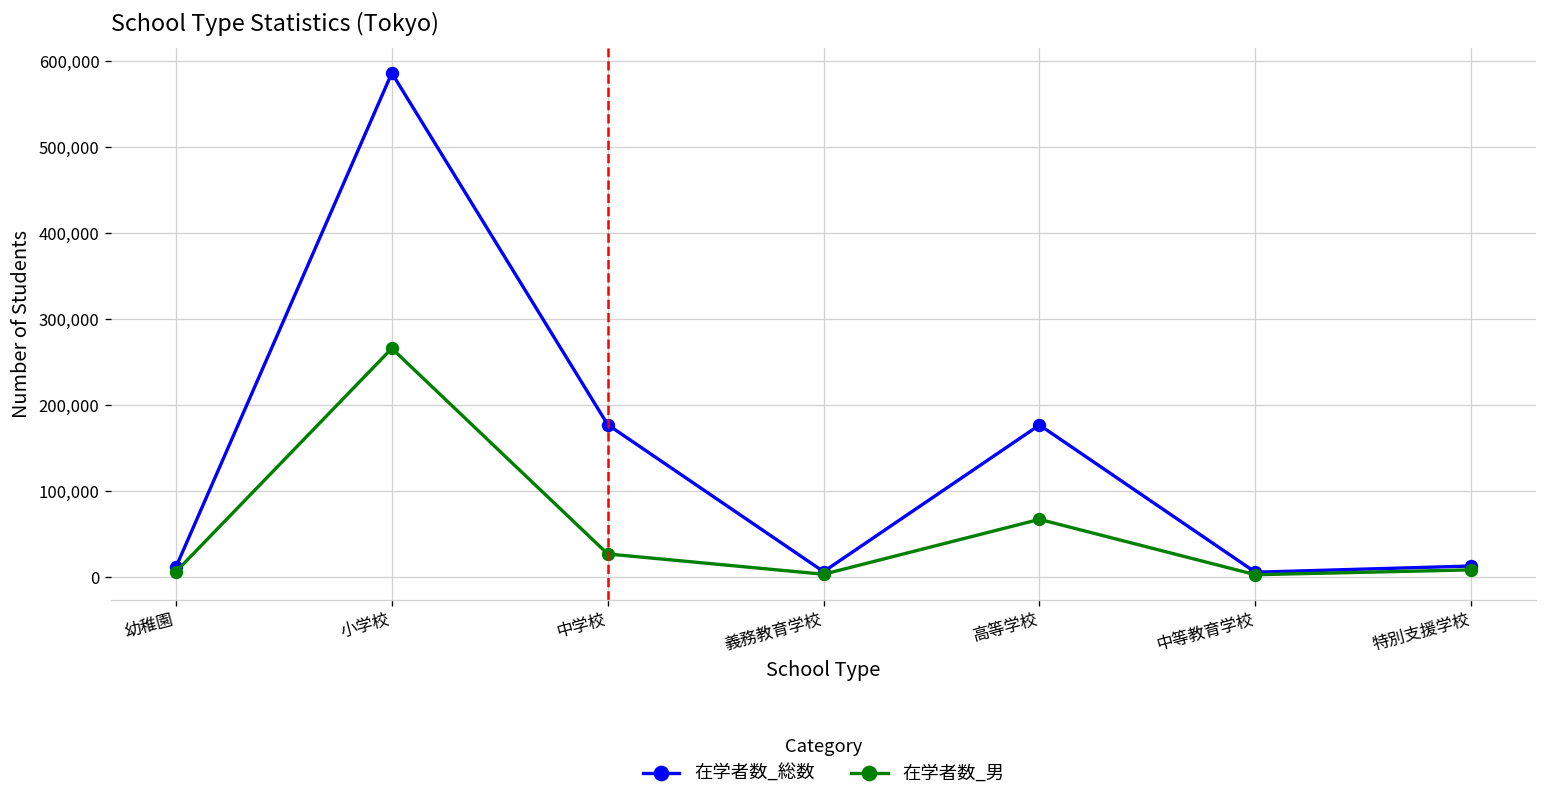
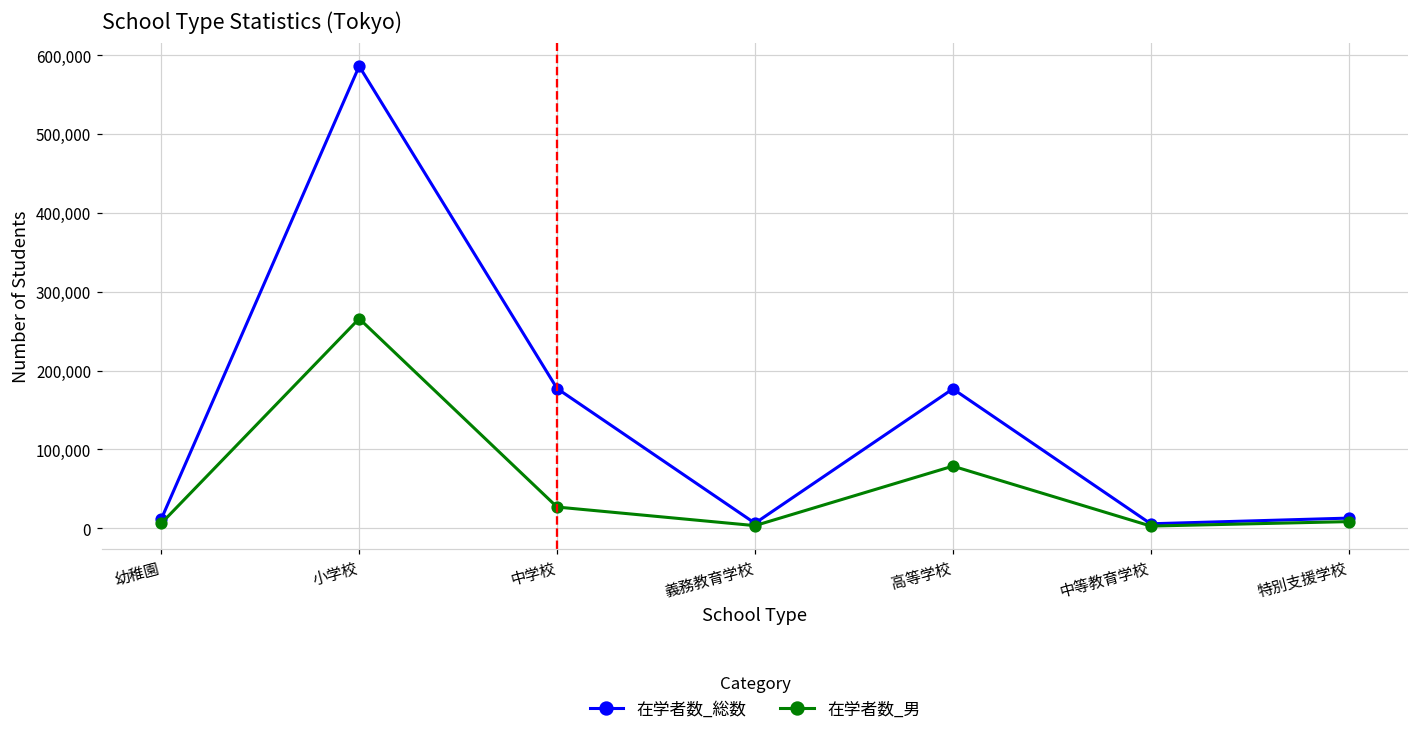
在学者数_男, 高等学校: 70,000 -> 80,000
